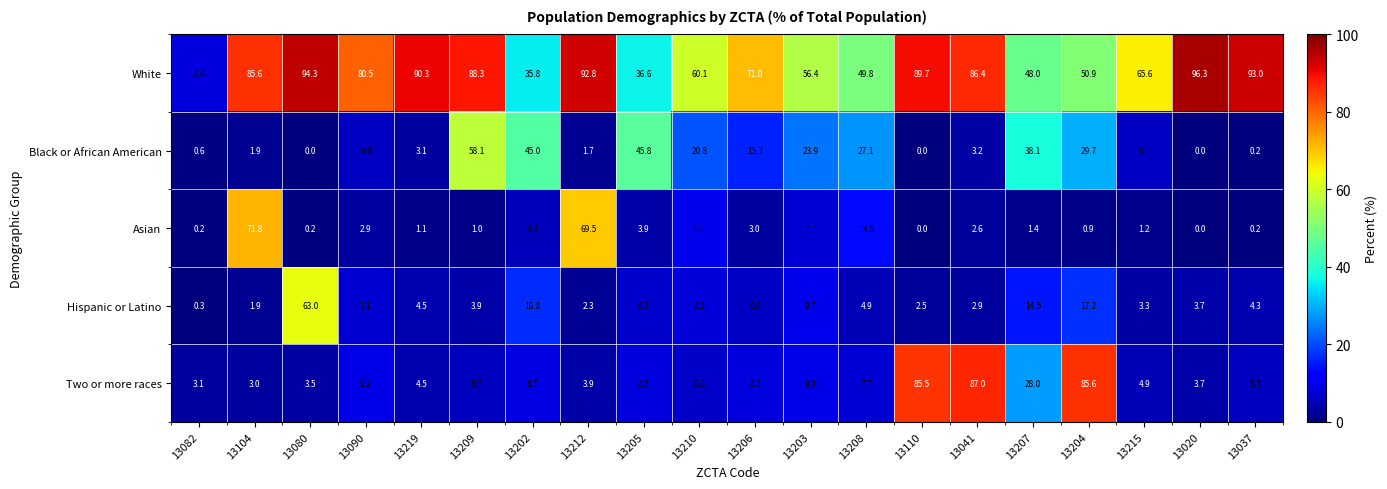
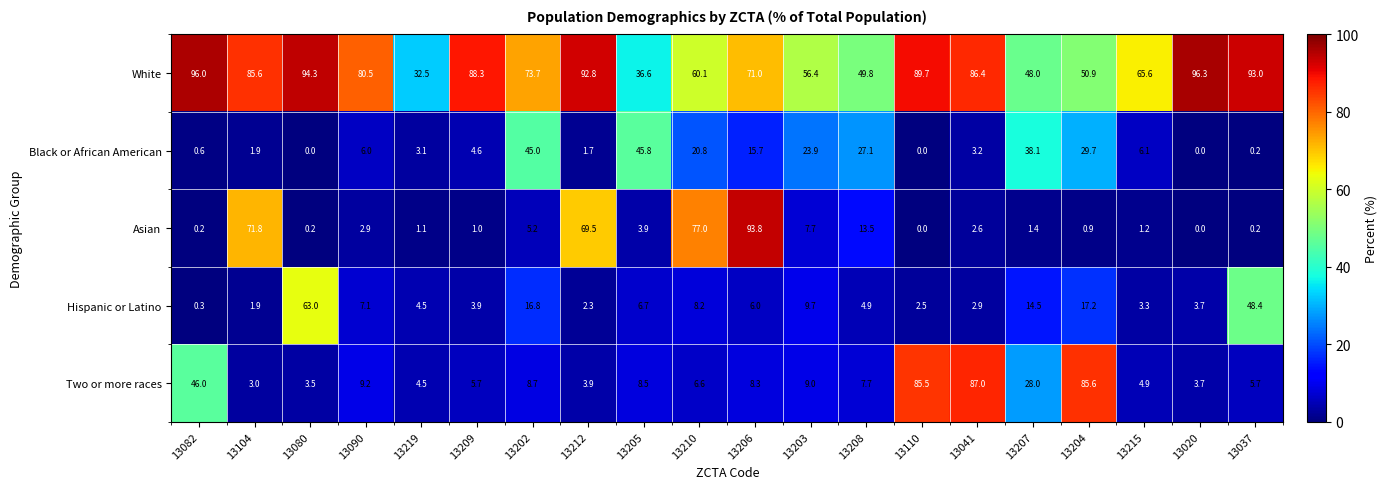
White, 13082: 8.4 -> 96.0
White, 13219: 90.3 -> 32.5
White, 13202: 35.8 -> 73.7
Black or African American, 13209: 58.1 -> 4.6
Asian, 13210: 9.5 -> 77.0
Asian, 13206: 3.0 -> 93.8
Hispanic or Latino, 13037: 4.3 -> 48.4
Two or more races, 13082: 3.1 -> 46.0
